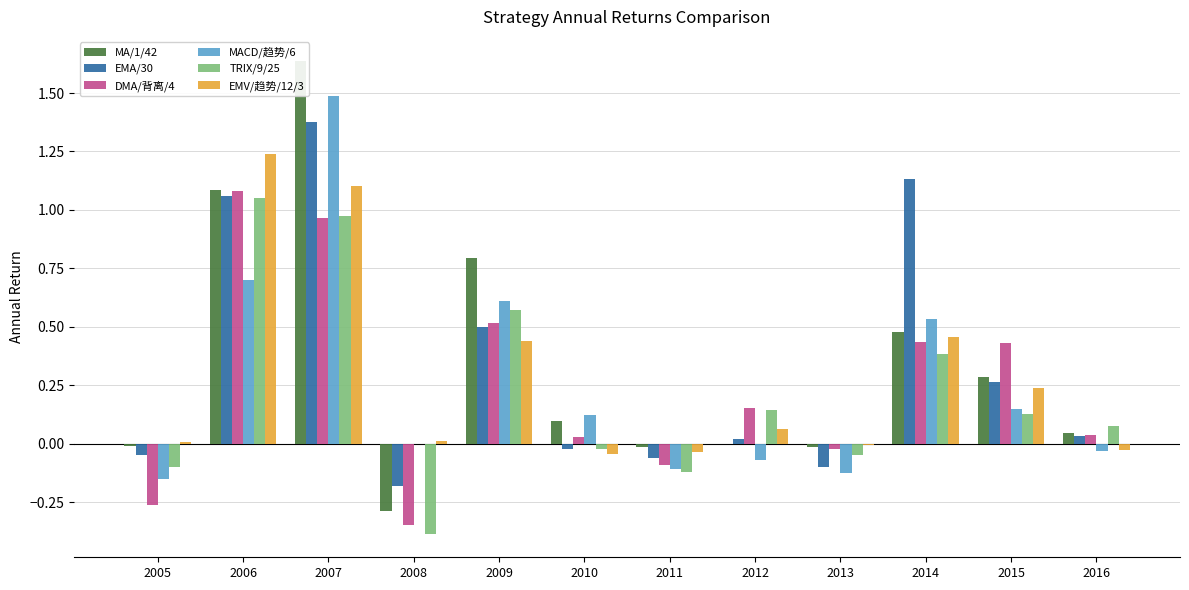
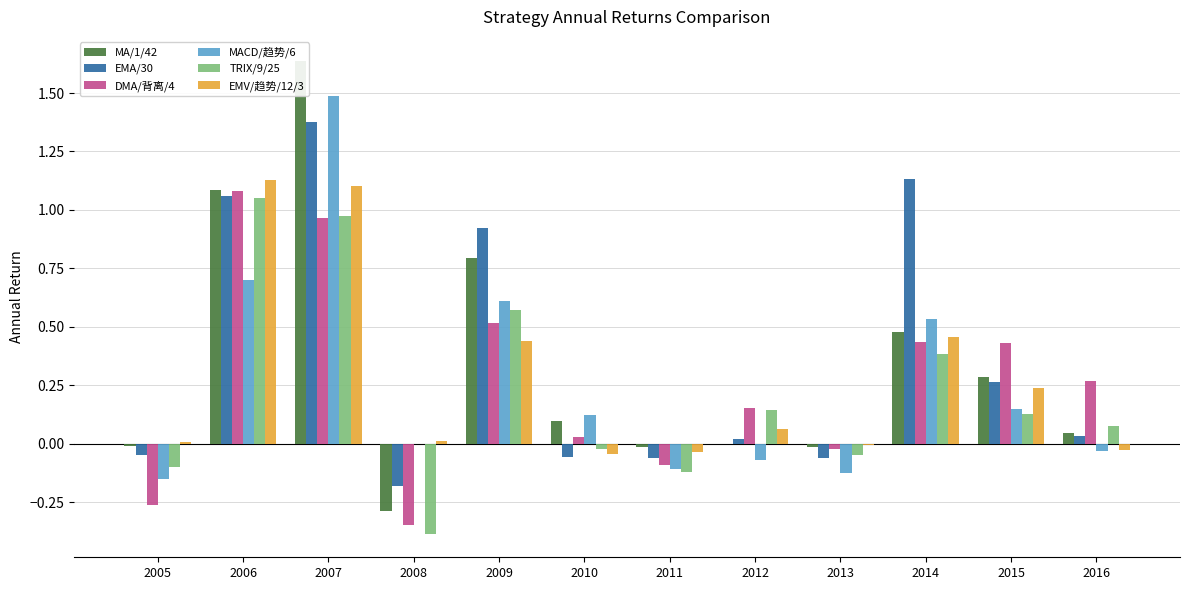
EMV/趋势/12/3, 2006: 1.24 -> 1.13
EMA/30, 2009: 0.50 -> 0.92
EMA/30, 2010: -0.02 -> -0.06
EMA/30, 2013: -0.10 -> -0.06
DMA/背离/4, 2016: 0.03 -> 0.27
